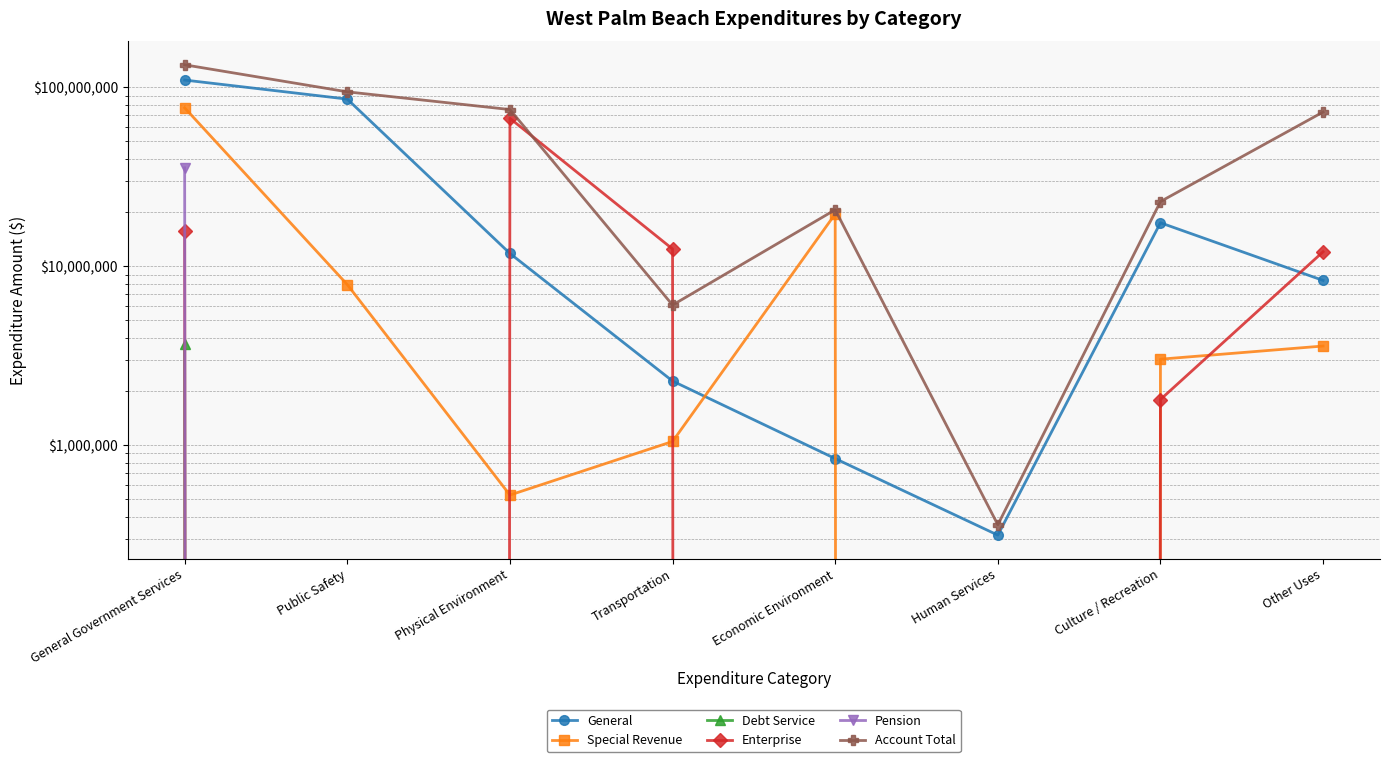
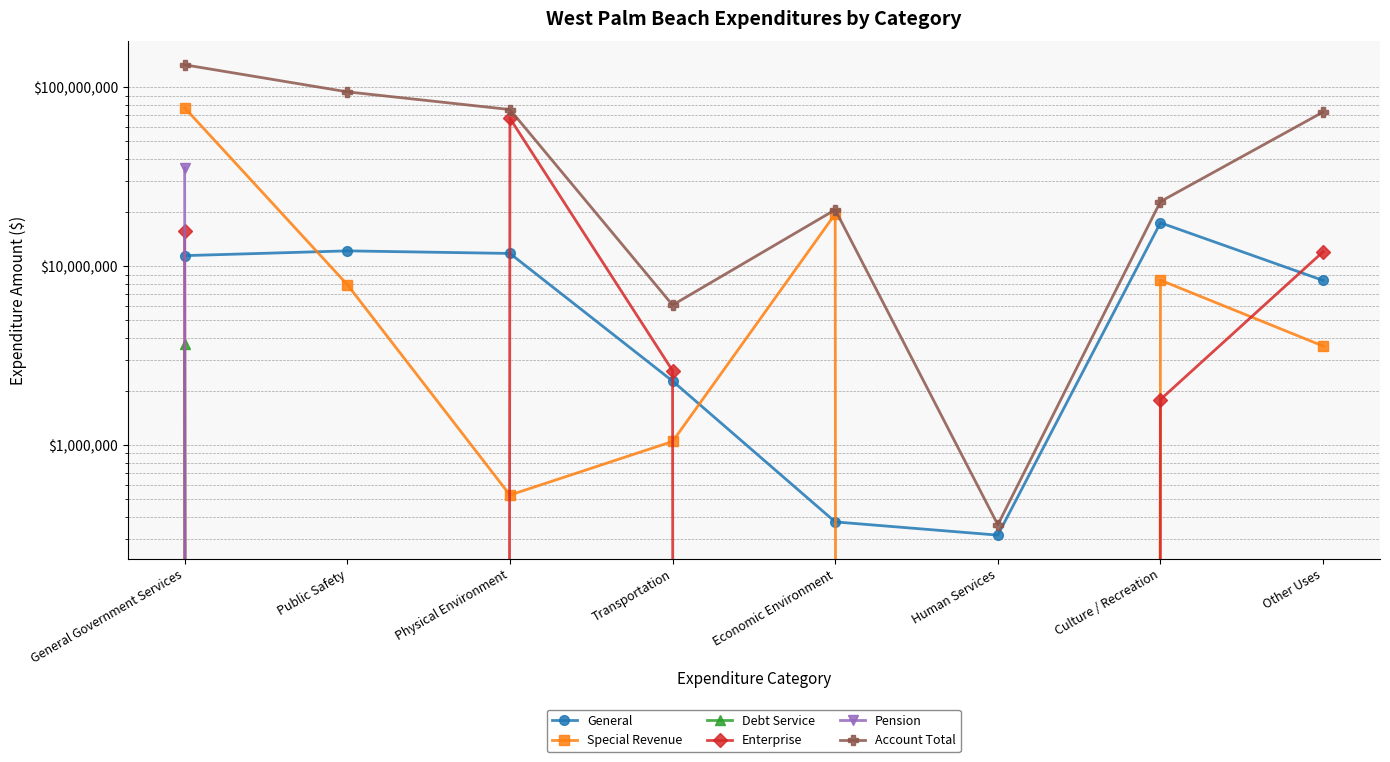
General, General Government Services: $110,000,000 -> $11,000,000
General, Public Safety: $90,000,000 -> $12,000,000
Enterprise, Transportation: $13,000,000 -> $2,600,000
General, Economic Environment: $800,000 -> $370,000
Special Revenue, Culture / Recreation: $3,000,000 -> $8,000,000
